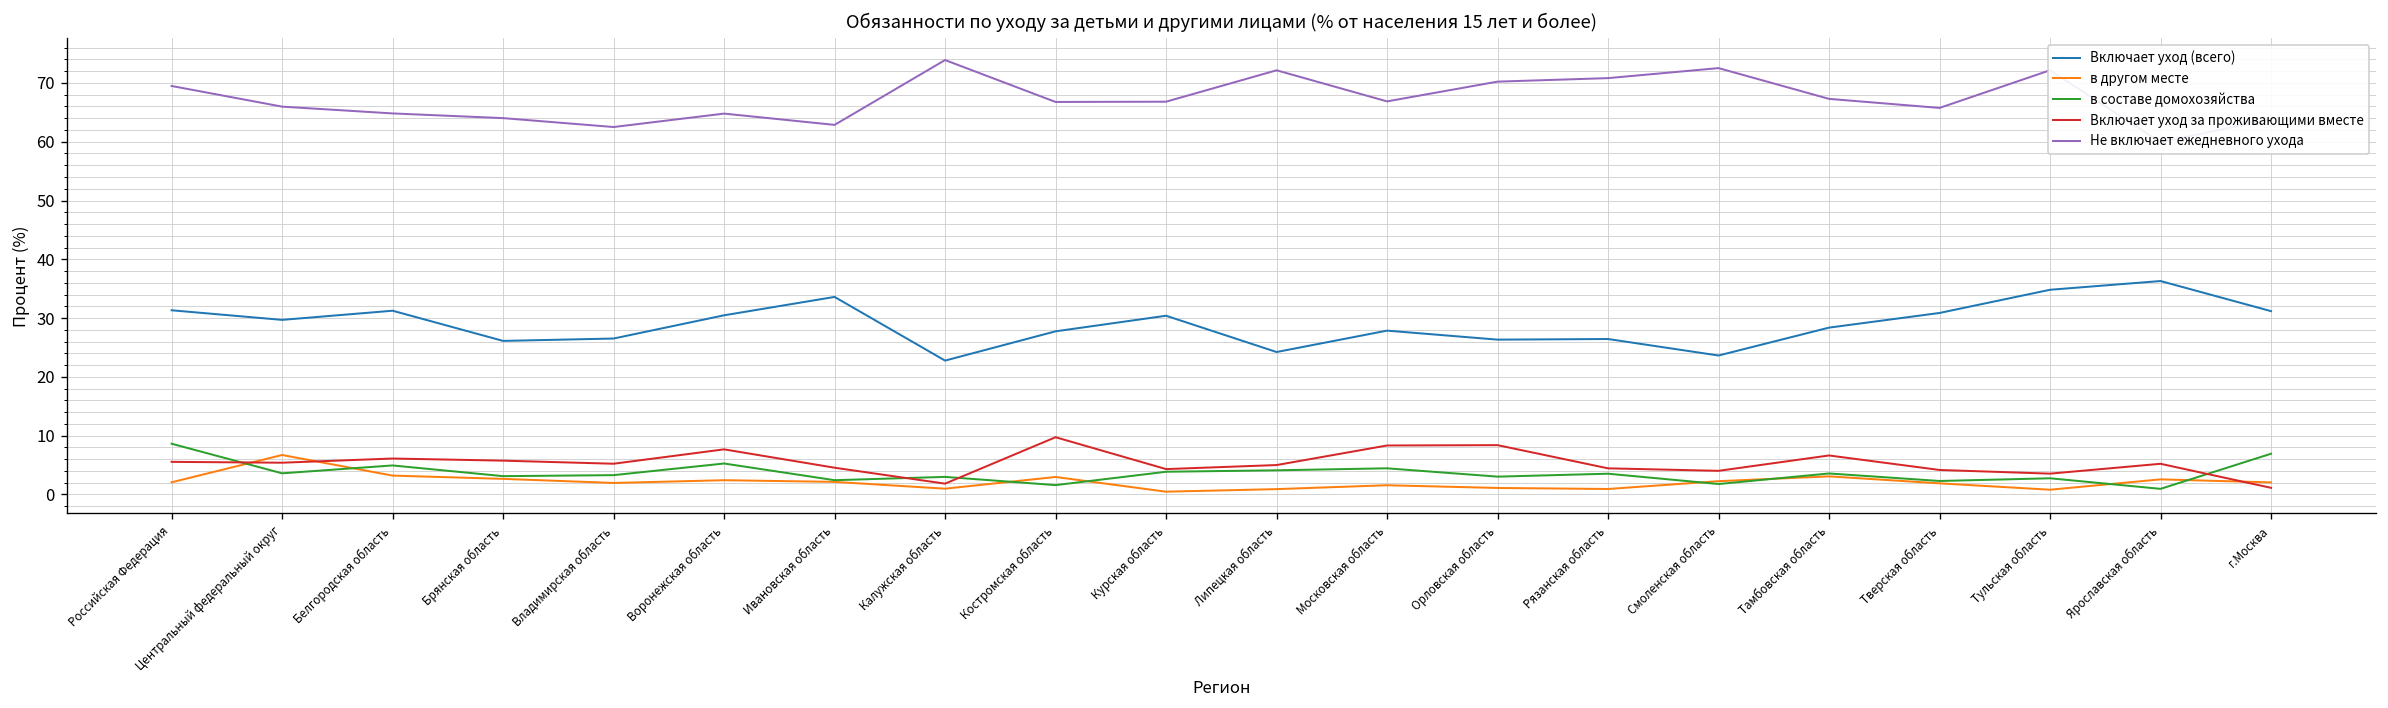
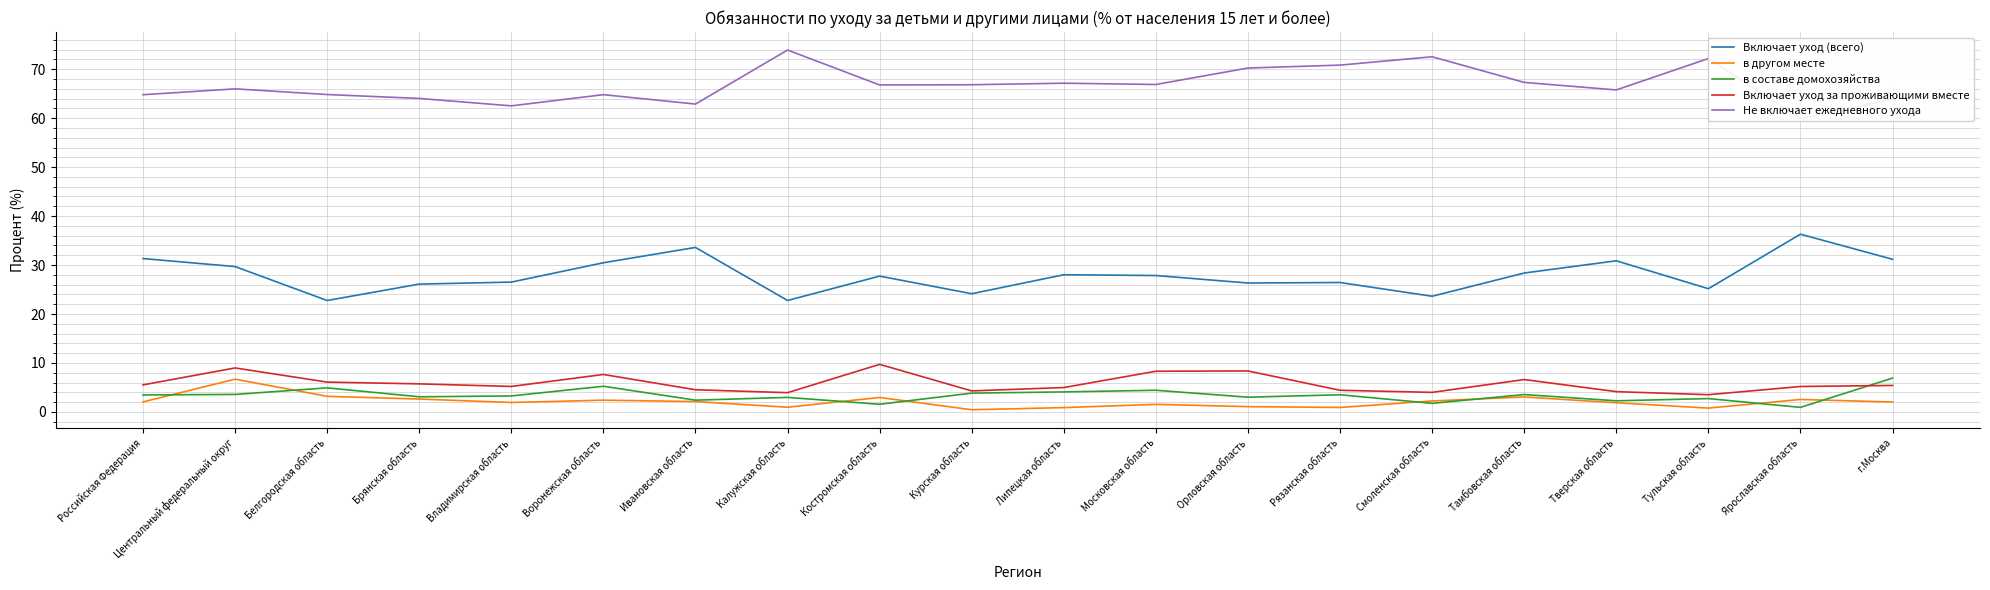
в составе домохозяйства, Российская Федерация: 9 -> 3
Не включает ежедневного ухода, Российская Федерация: 69 -> 65
Включает уход за проживающими вместе, Центральный федеральный округ: 5 -> 9
Включает уход (всего), Белгородская область: 31 -> 23
Включает уход за проживающими вместе, Калужская область: 2 -> 4
Включает уход (всего), Курская область: 30 -> 24
Включает уход (всего), Липецкая область: 24 -> 28
Не включает ежедневного ухода, Липецкая область: 72 -> 67
Включает уход (всего), Тульская область: 35 -> 25
Включает уход за проживающими вместе, г.Москва: 1 -> 5
